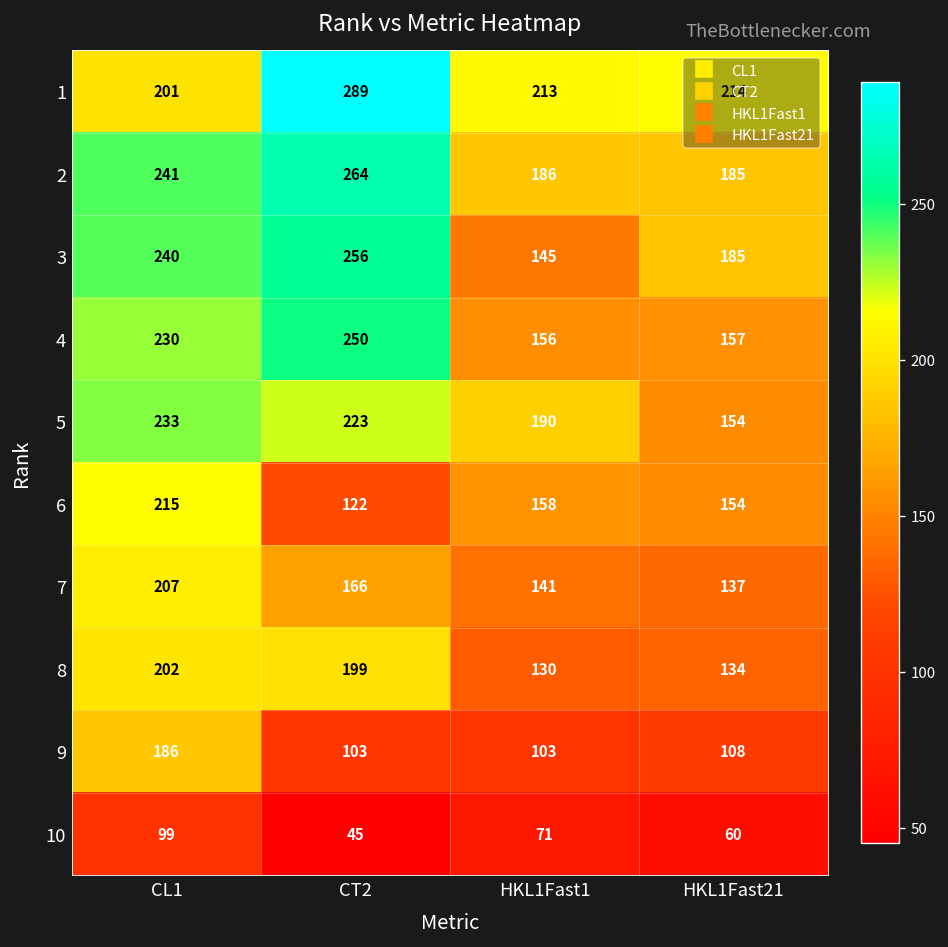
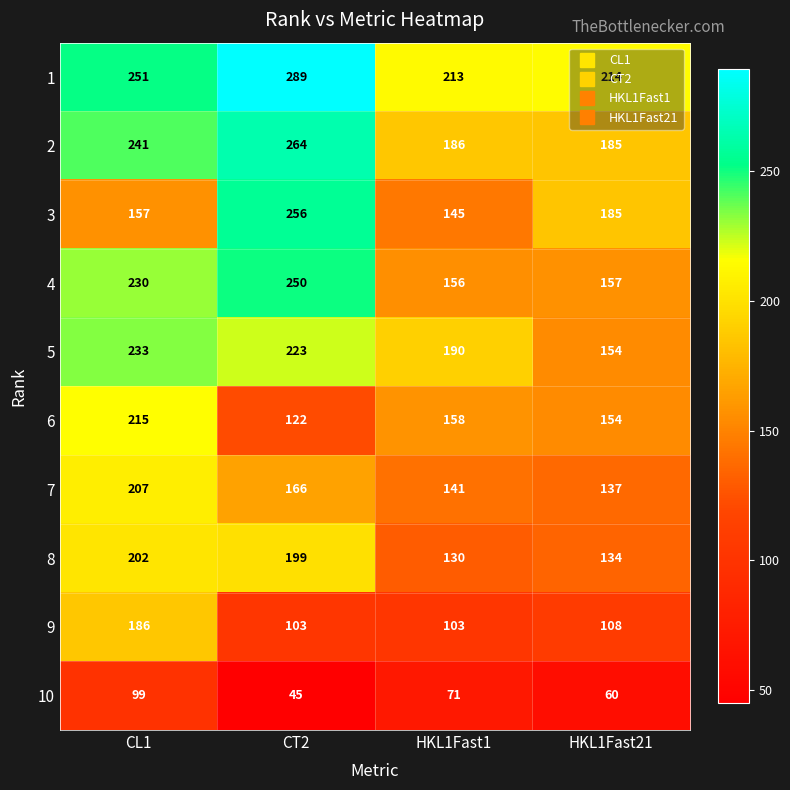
1, CL1: 201 -> 251
3, CL1: 240 -> 157
